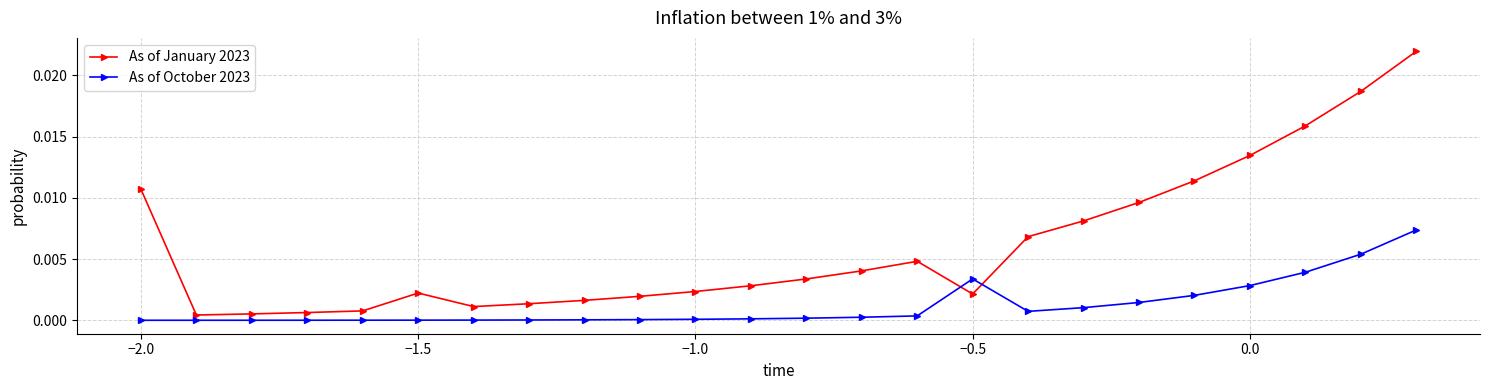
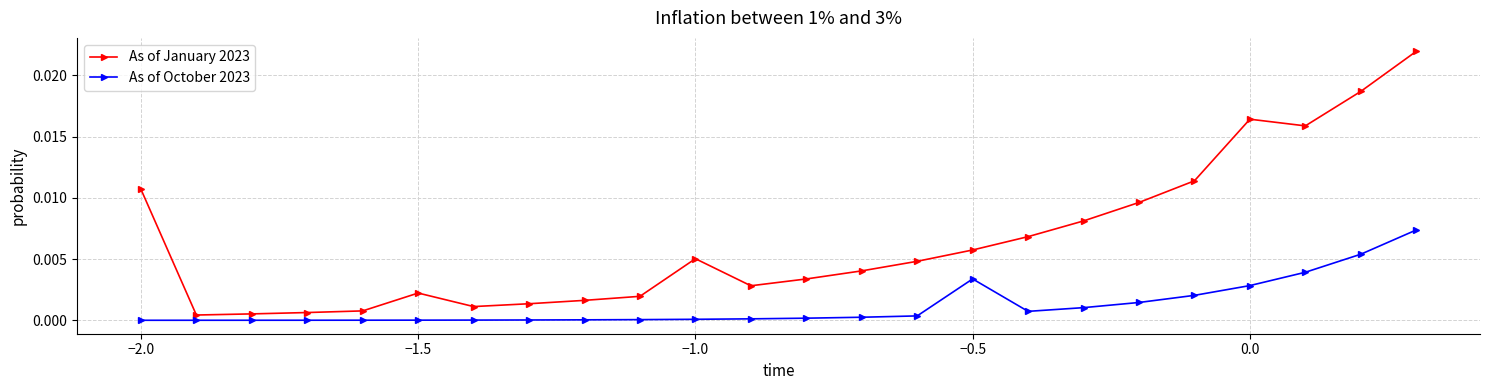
As of January 2023, −1.0: 0.0024 -> 0.0050
As of January 2023, −0.5: 0.0021 -> 0.0057
As of January 2023, 0.0: 0.0135 -> 0.0164
